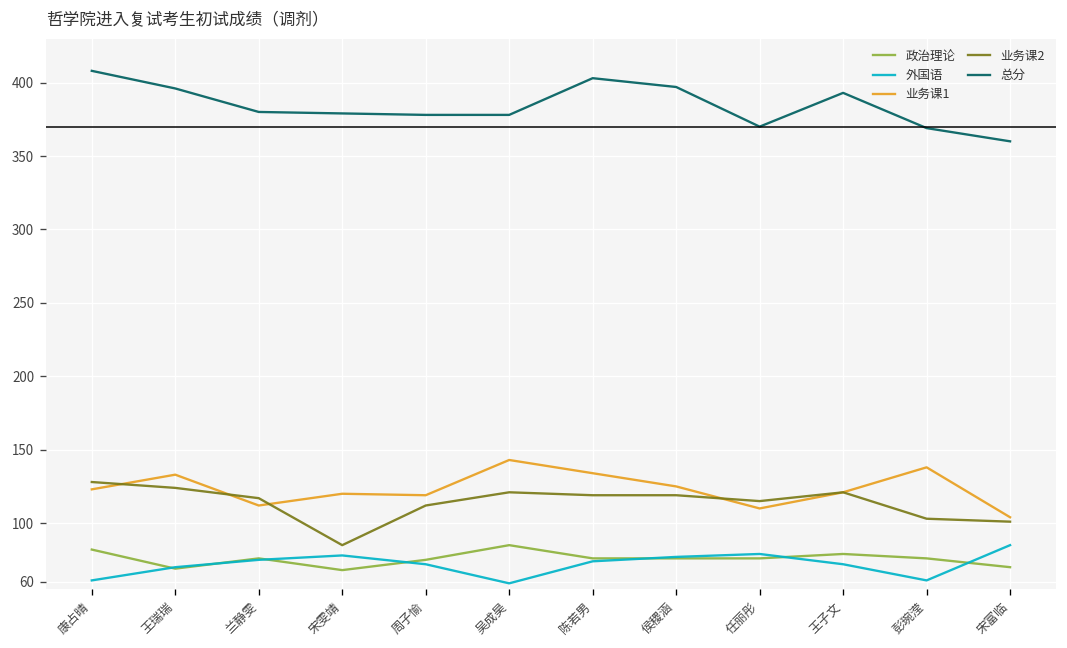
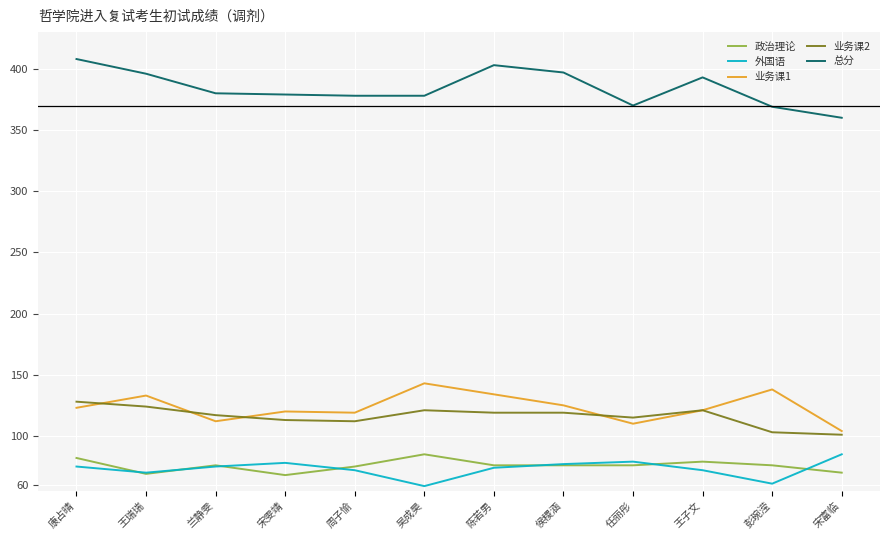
外国语, 康占晴: 61 -> 75
业务课2, 宋雯靖: 85 -> 113
